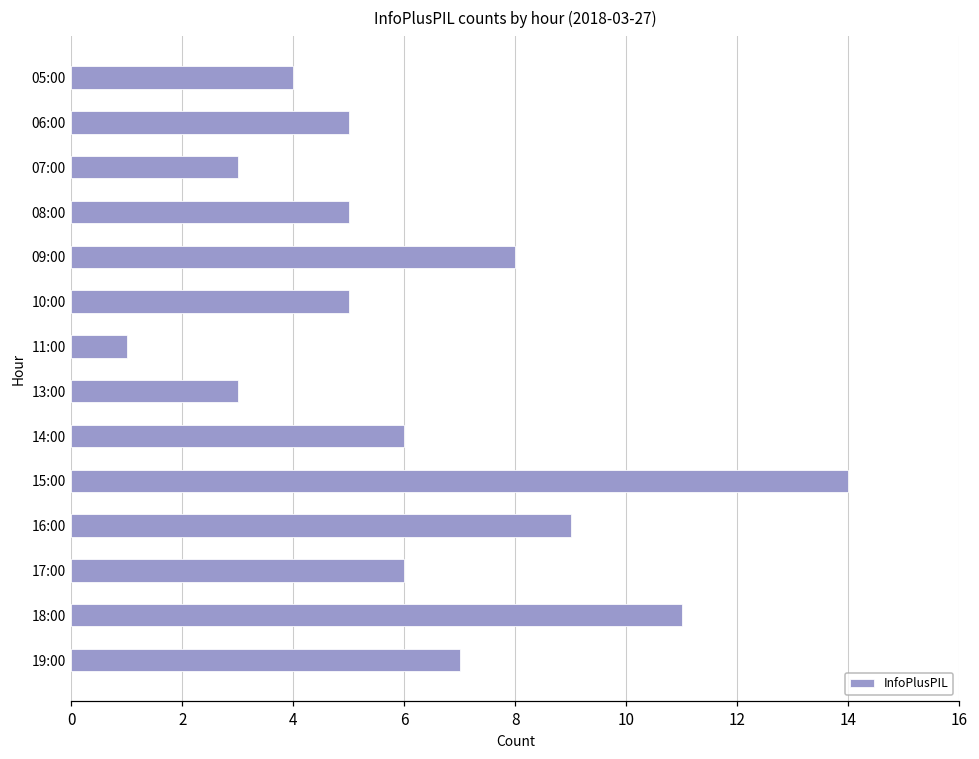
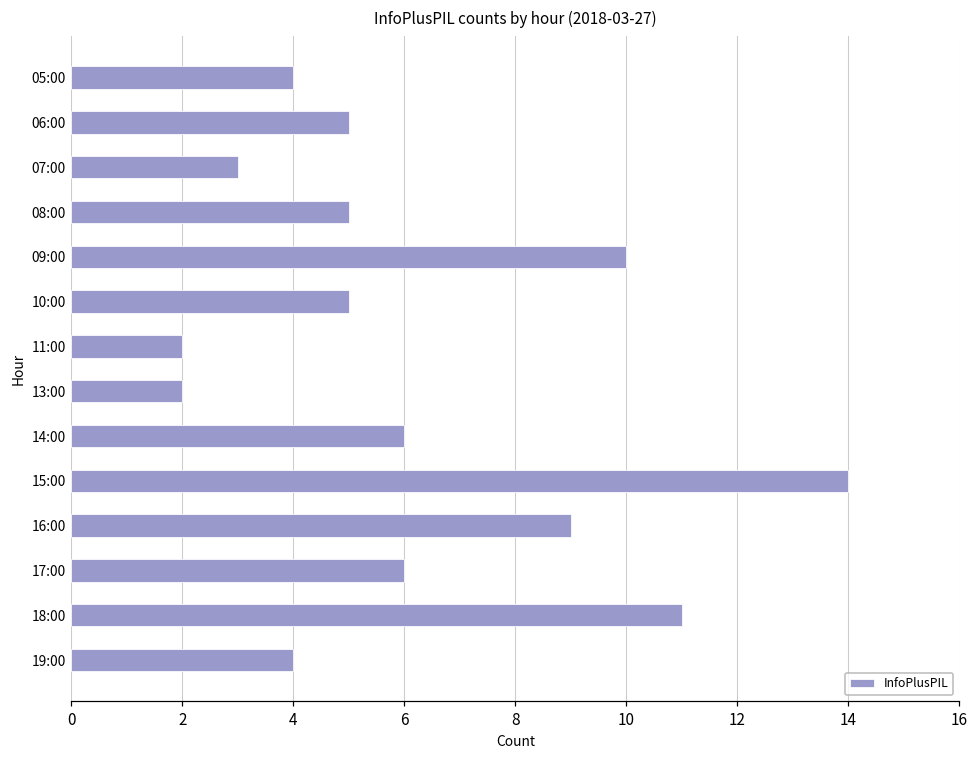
09:00: 8 -> 10
11:00: 1 -> 2
13:00: 3 -> 2
19:00: 7 -> 4
